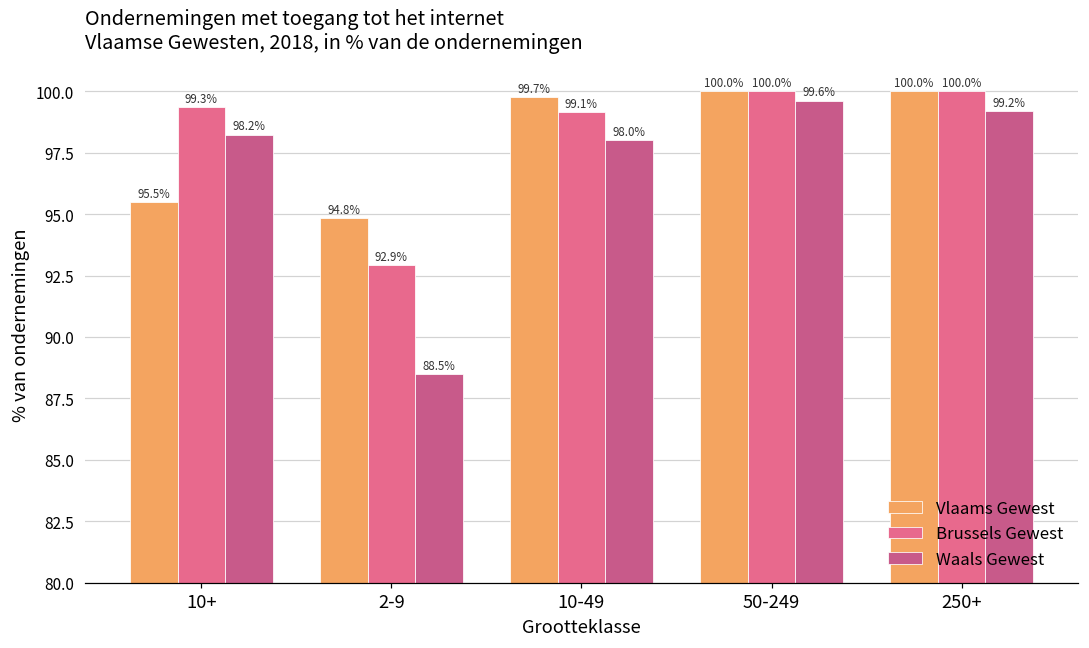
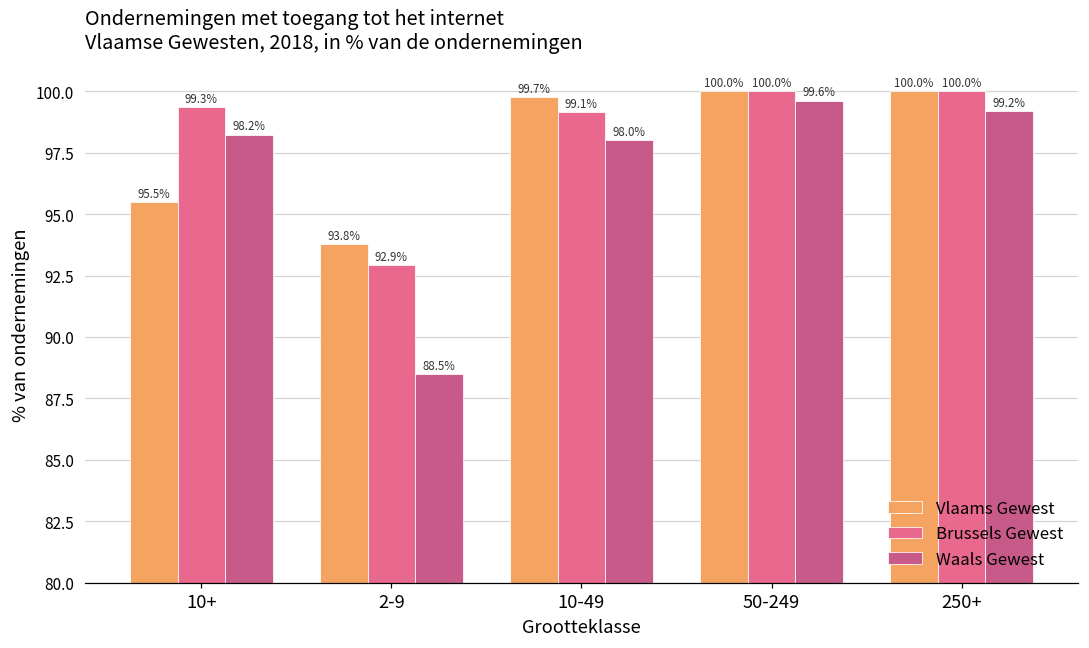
Vlaams Gewest, 2-9: 94.8% -> 93.8%
